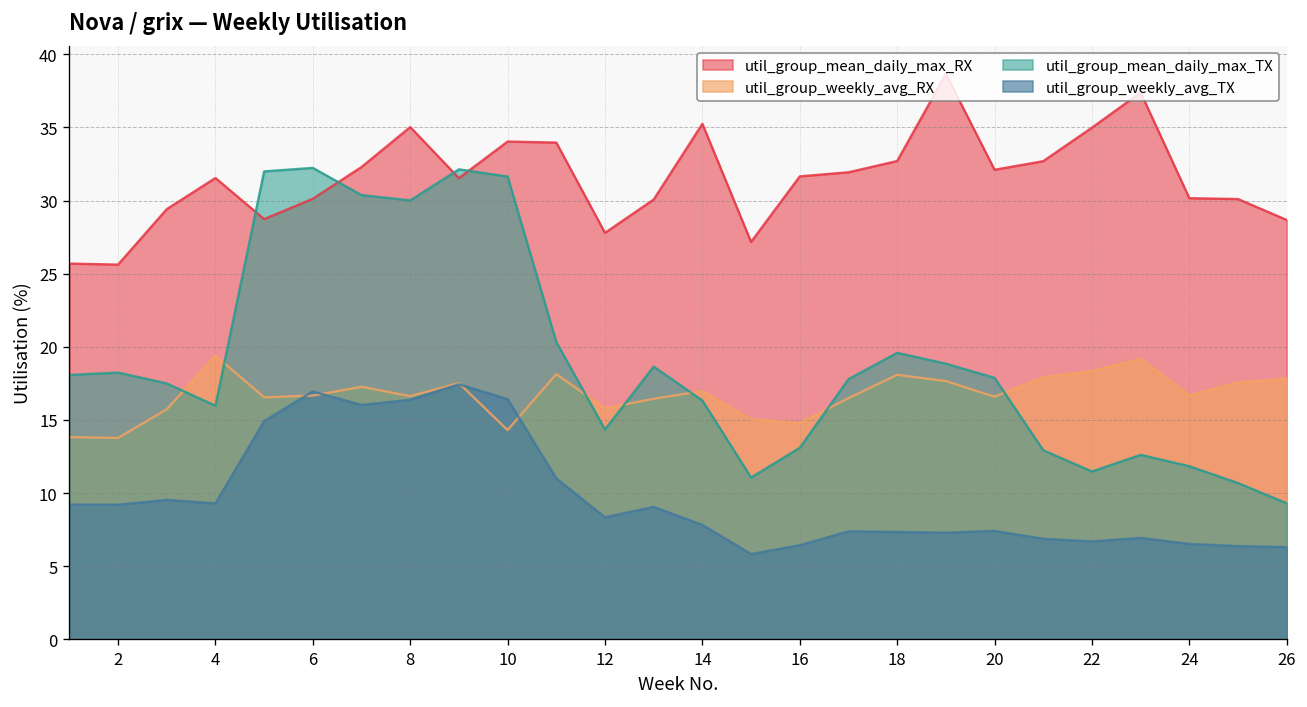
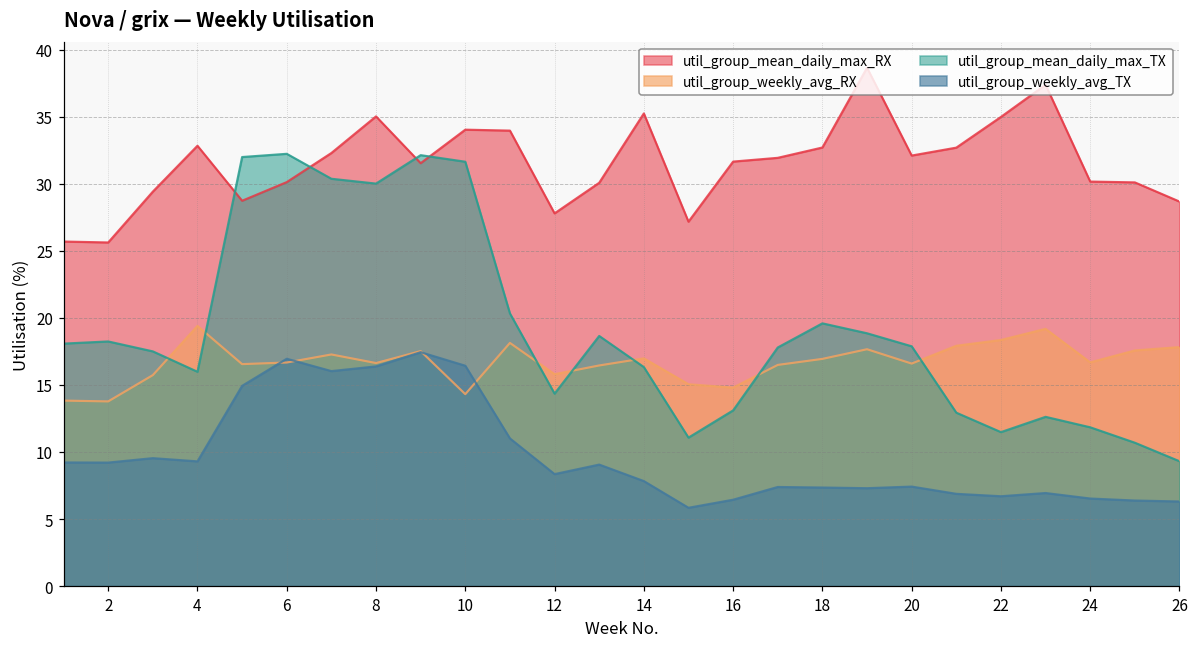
util_group_mean_daily_max_RX, 4: 31.5 -> 32.8
util_group_weekly_avg_RX, 18: 18.1 -> 16.9
